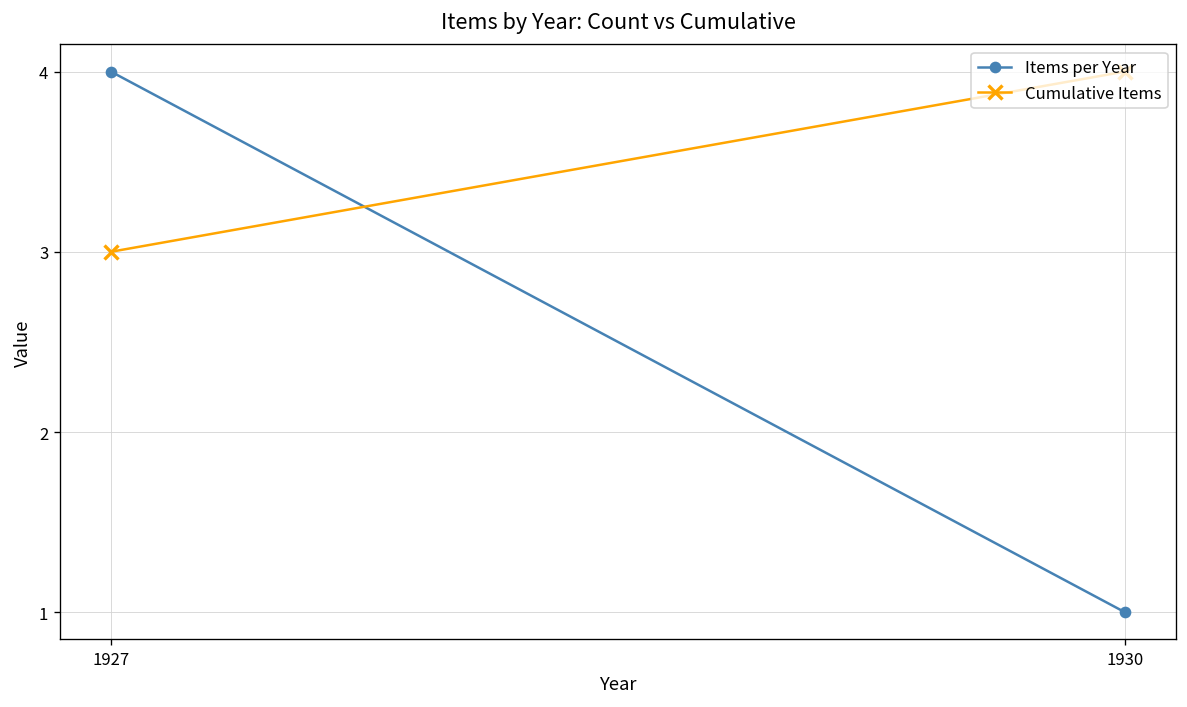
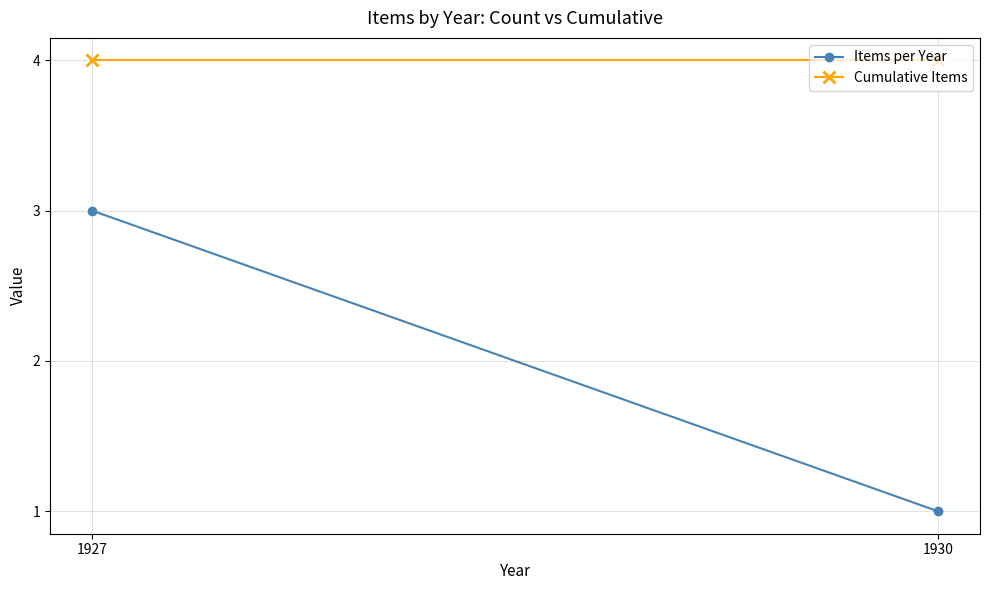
Items per Year, 1927: 4 -> 3
Cumulative Items, 1927: 3 -> 4
